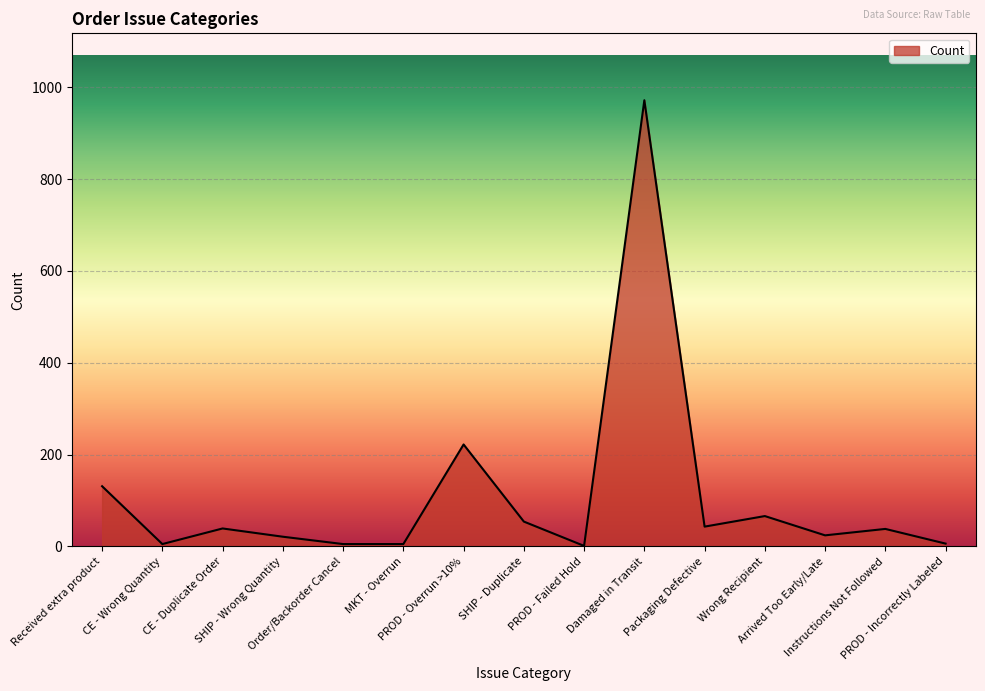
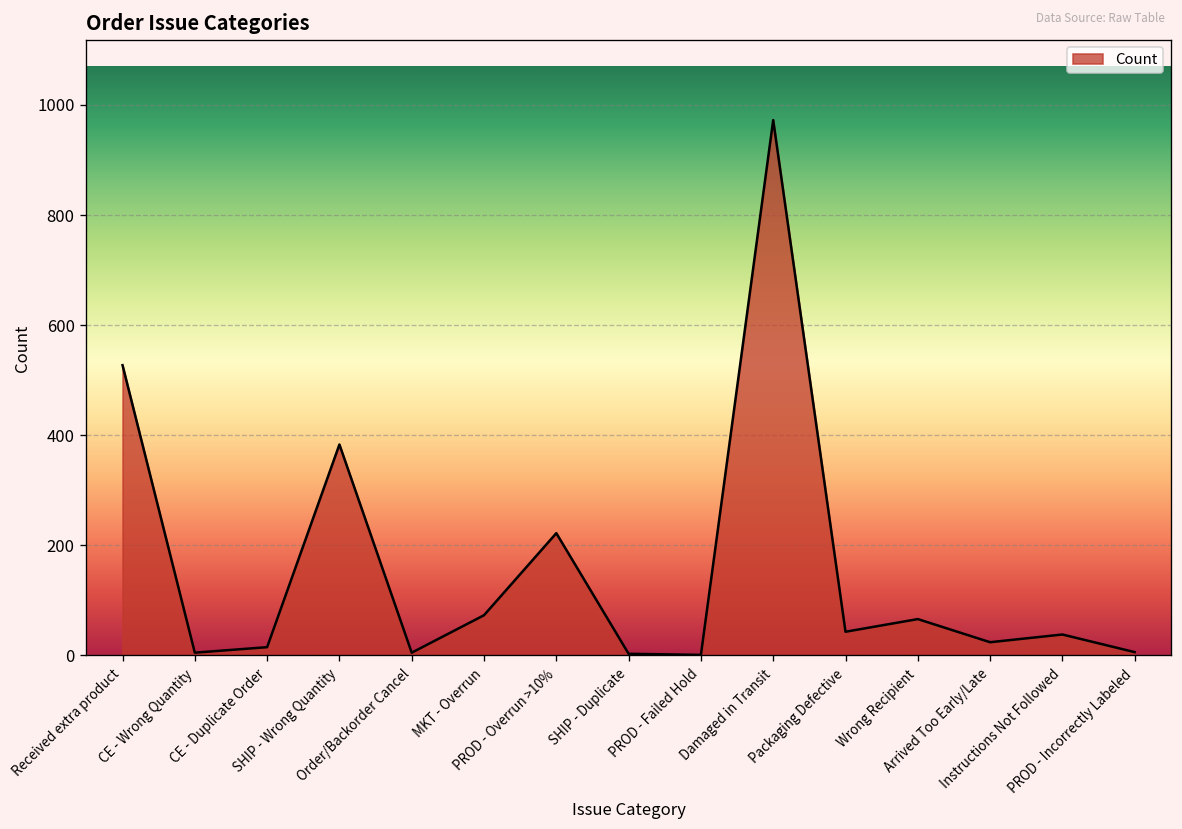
Received extra product: 130 -> 530
CE - Duplicate Order: 40 -> 20
SHIP - Wrong Quantity: 20 -> 380
MKT - Overrun: 10 -> 70
SHIP - Duplicate: 50 -> 0
